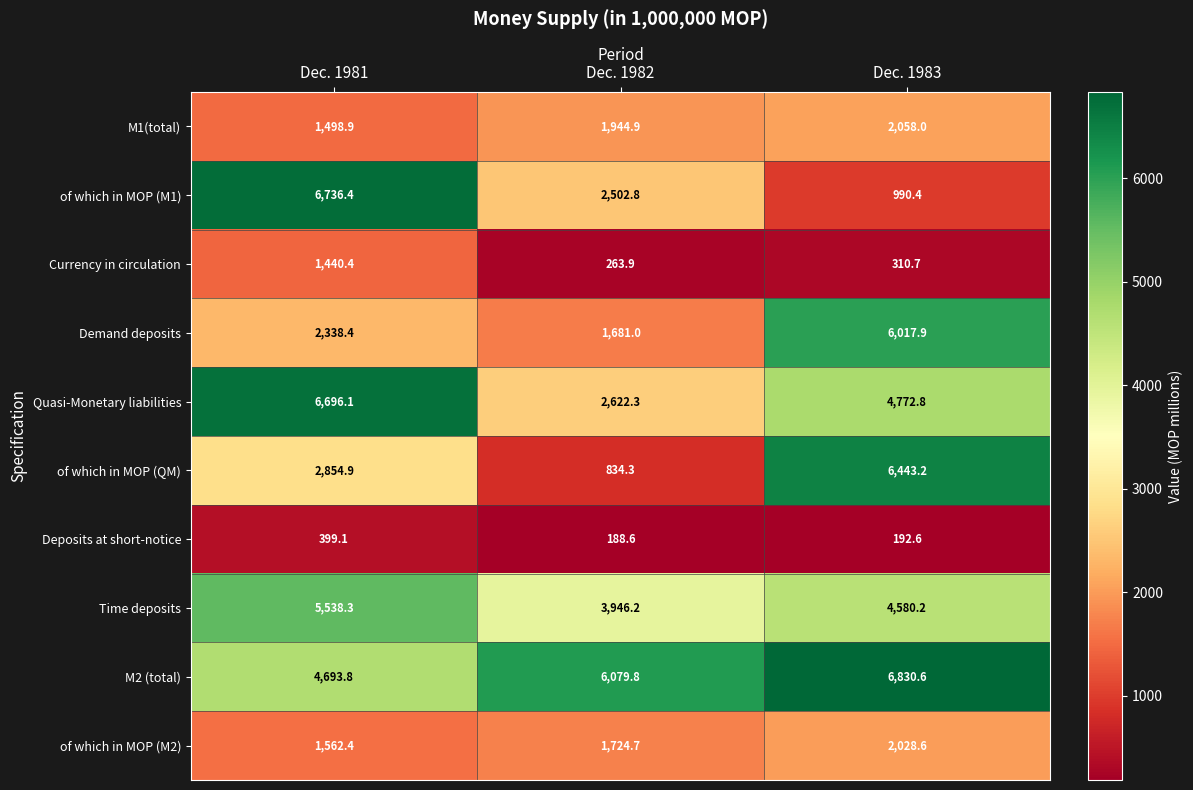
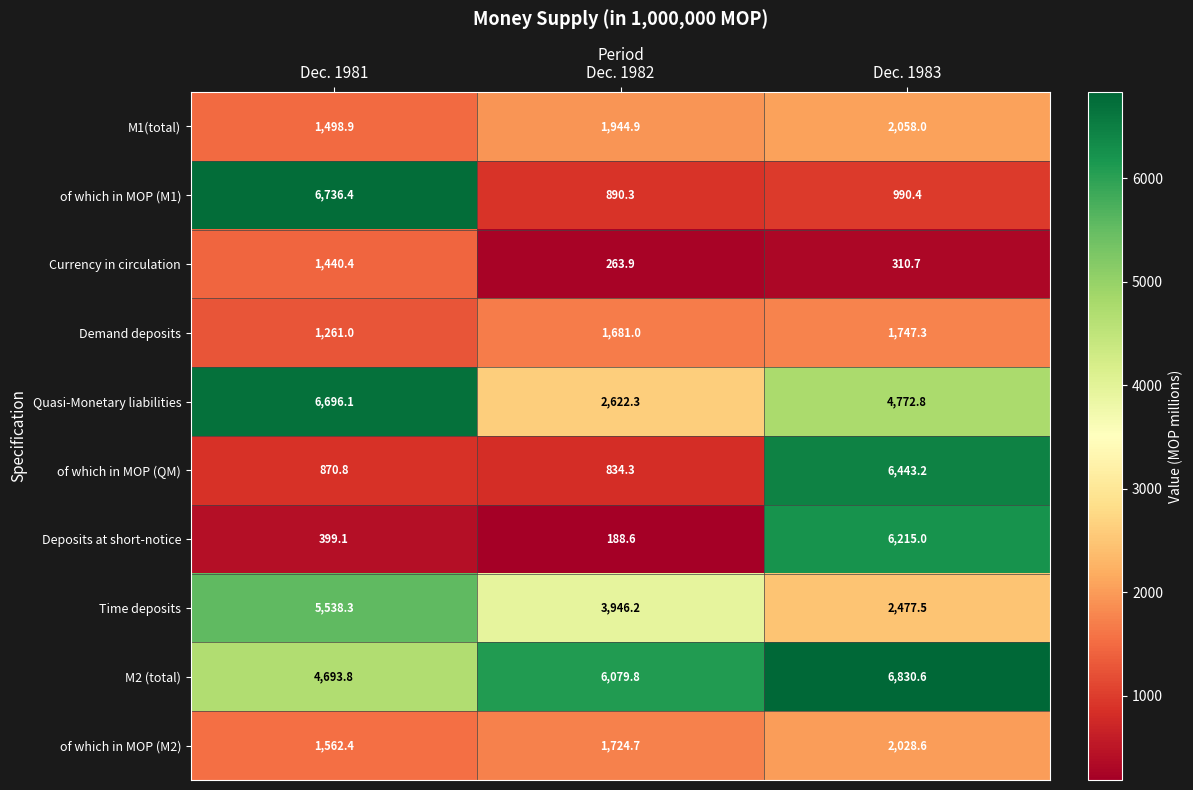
of which in MOP (M1), Dec. 1982: 2,502.8 -> 890.3
Demand deposits, Dec. 1981: 2,338.4 -> 1,261.0
Demand deposits, Dec. 1983: 6,017.9 -> 1,747.3
of which in MOP (QM), Dec. 1981: 2,854.9 -> 870.8
Deposits at short-notice, Dec. 1983: 192.6 -> 6,215.0
Time deposits, Dec. 1983: 4,580.2 -> 2,477.5
